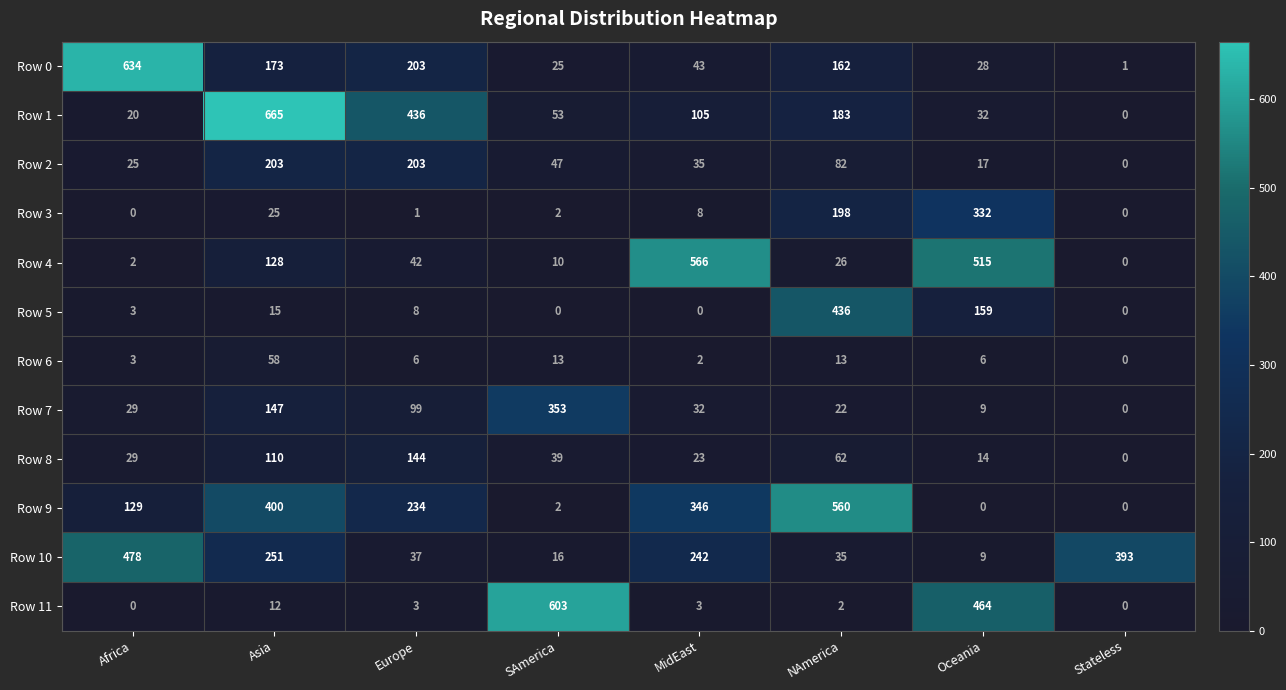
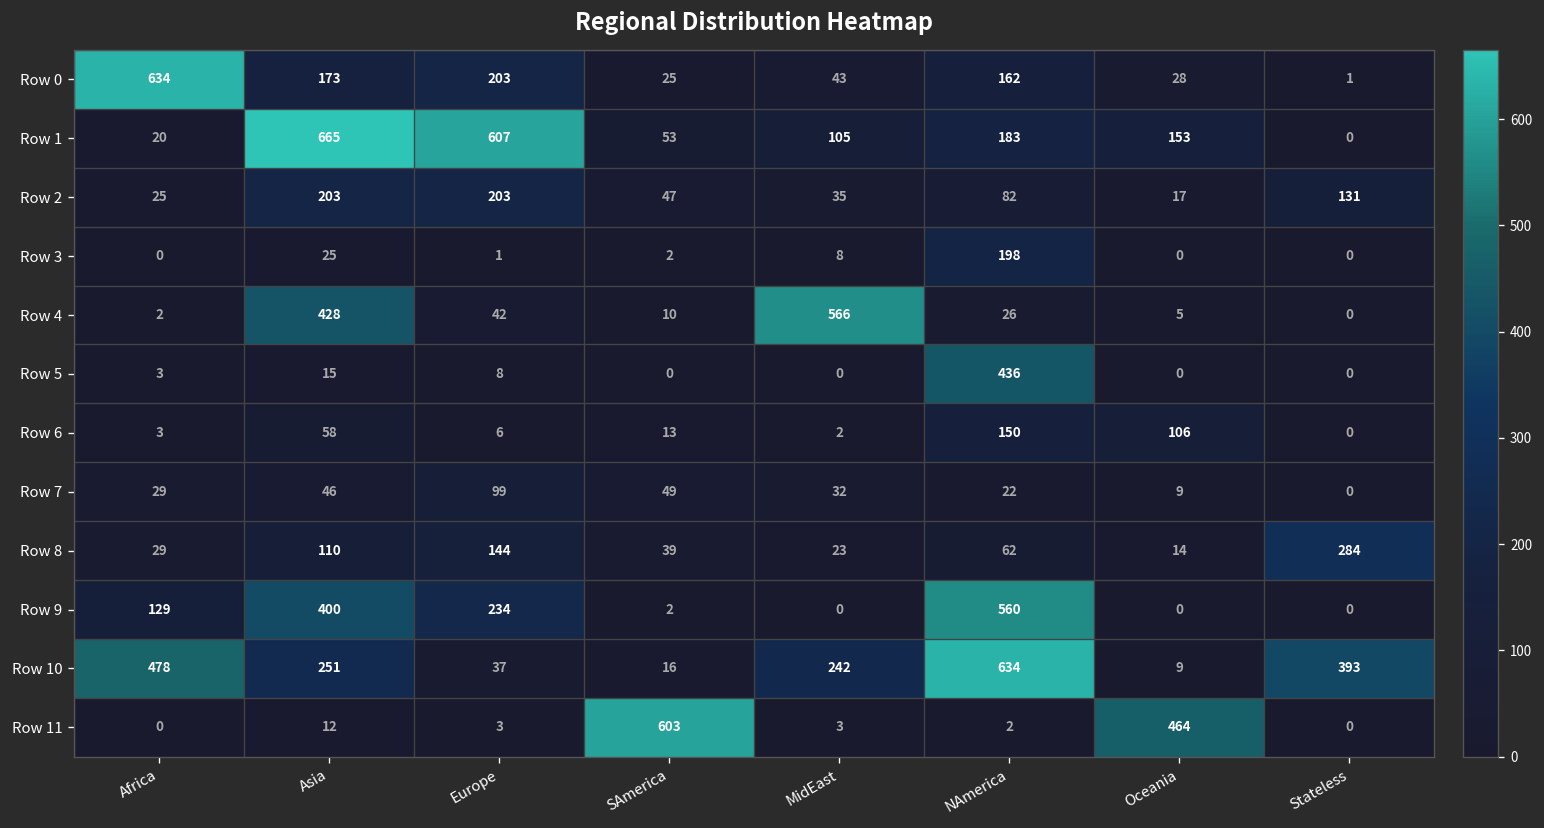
Row 1, Europe: 436 -> 607
Row 1, Oceania: 32 -> 153
Row 2, Stateless: 0 -> 131
Row 3, Oceania: 332 -> 0
Row 4, Asia: 128 -> 428
Row 4, Oceania: 515 -> 5
Row 5, Oceania: 159 -> 0
Row 6, NAmerica: 13 -> 150
Row 6, Oceania: 6 -> 106
Row 7, Asia: 147 -> 46
Row 7, SAmerica: 353 -> 49
Row 8, Stateless: 0 -> 284
Row 9, MidEast: 346 -> 0
Row 10, NAmerica: 35 -> 634
